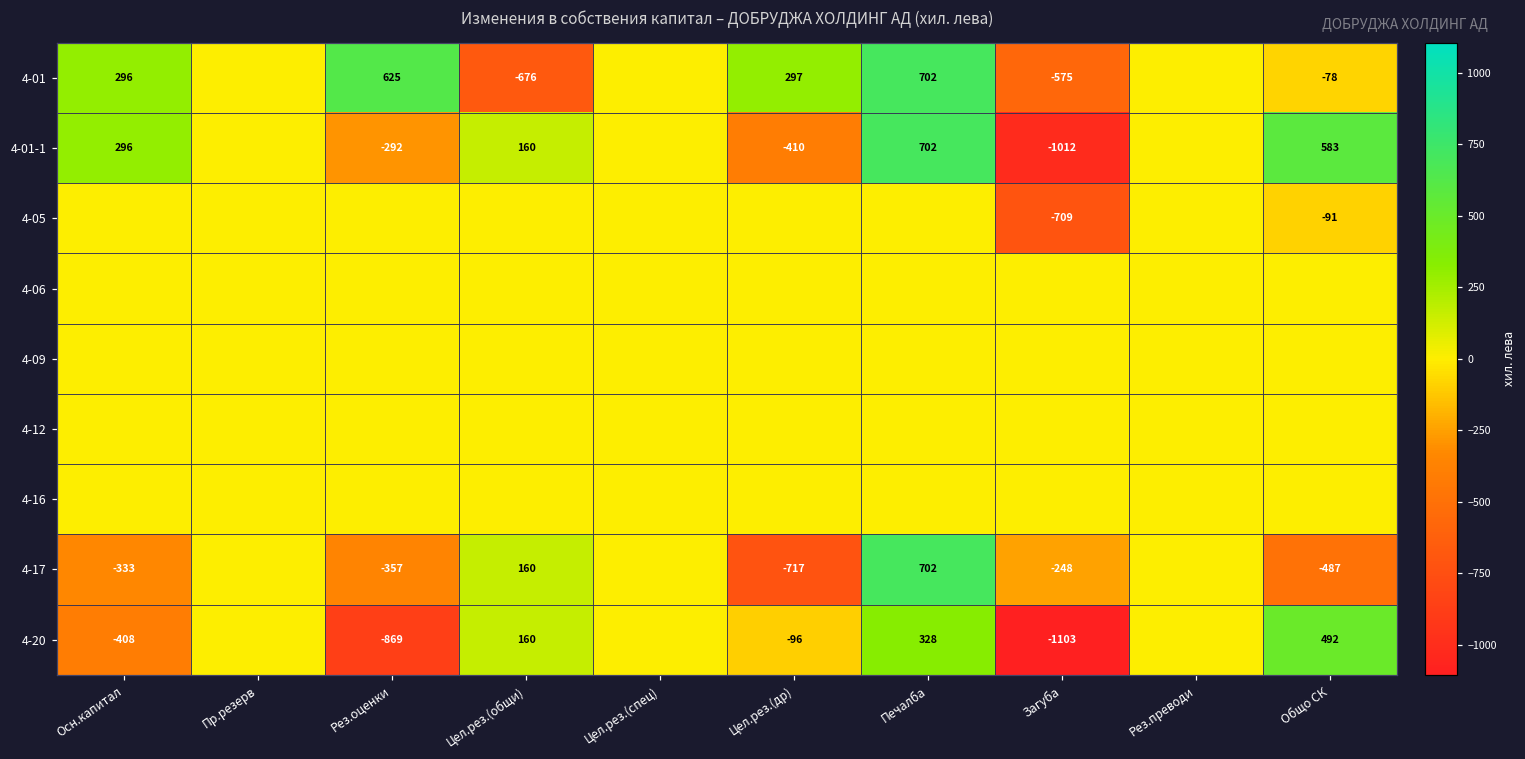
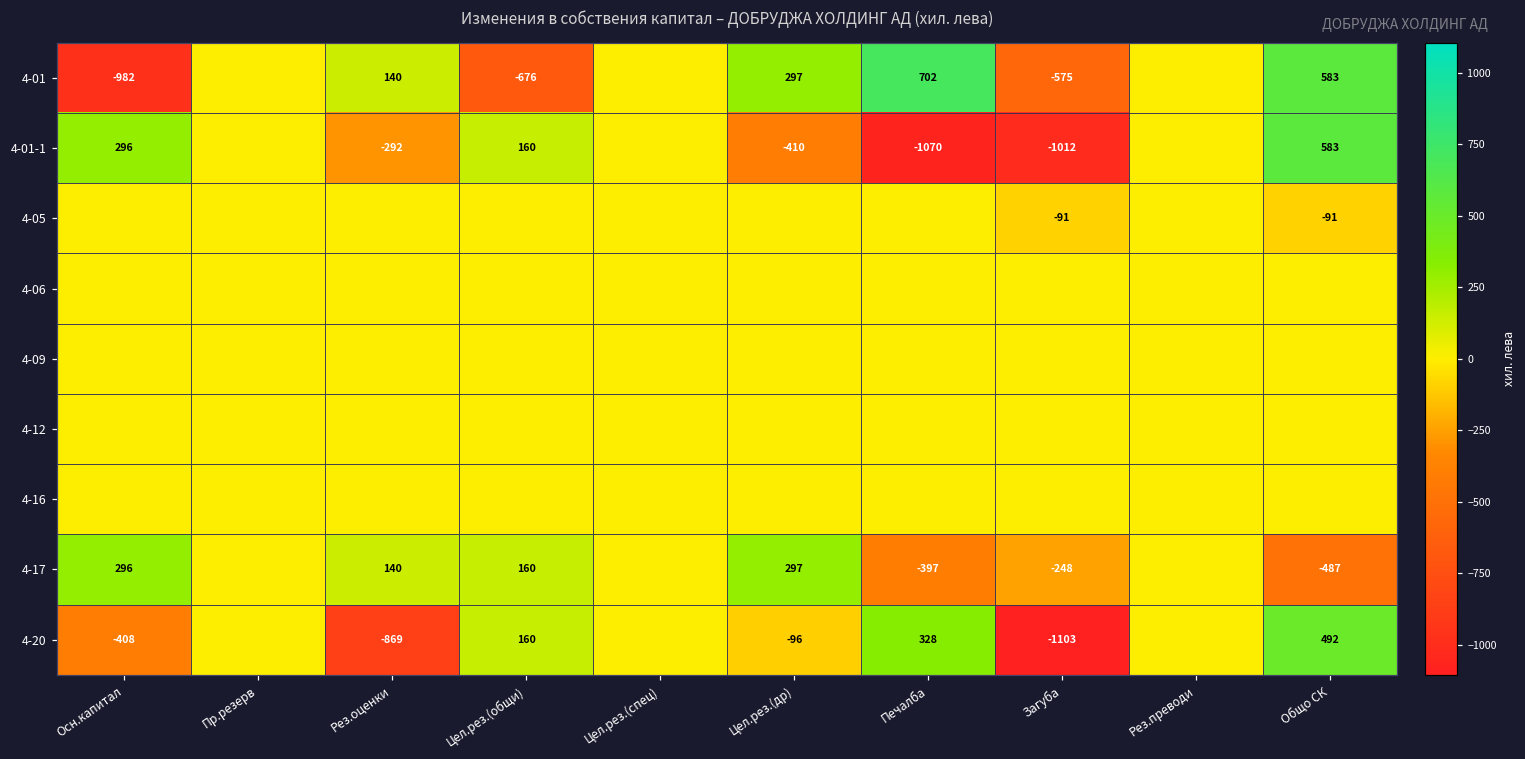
4-01, Осн.капитал: 296 -> -982
4-01, Рез.оценки: 625 -> 140
4-01, Общо СК: -78 -> 583
4-01-1, Печалба: 702 -> -1070
4-05, Загуба: -709 -> -91
4-17, Осн.капитал: -333 -> 296
4-17, Рез.оценки: -357 -> 140
4-17, Цел.рез.(др): -717 -> 297
4-17, Печалба: 702 -> -397
